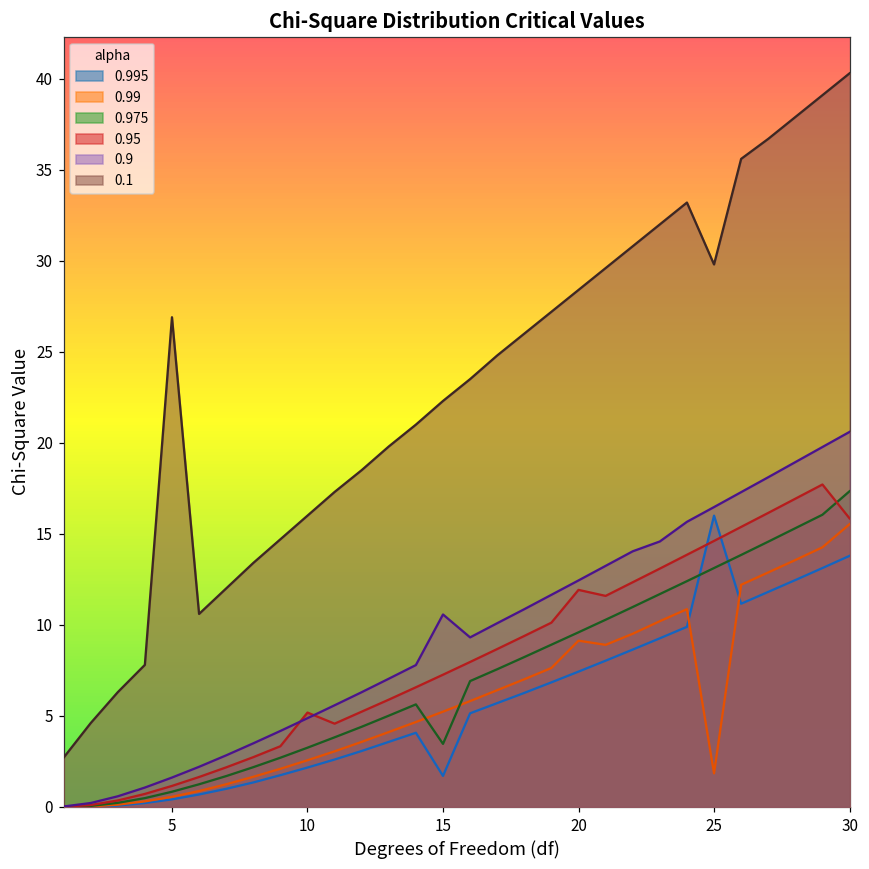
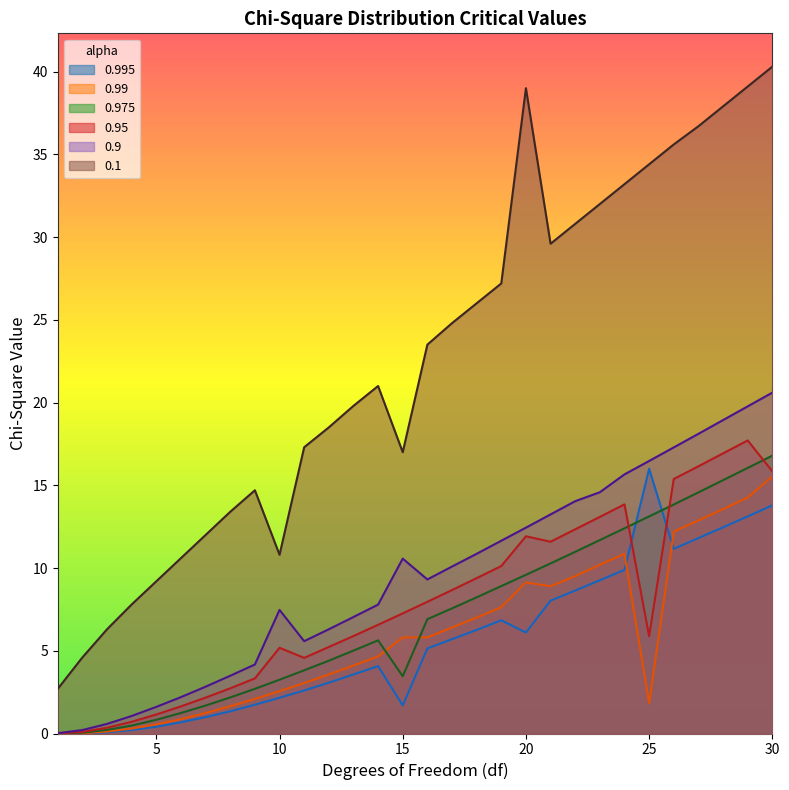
0.1, 5: 26.9 -> 9.2
0.9, 10: 4.9 -> 7.5
0.1, 10: 16.0 -> 10.8
0.99, 15: 5.2 -> 5.8
0.1, 15: 22.3 -> 17.0
0.995, 20: 7.4 -> 6.1
0.1, 20: 28.4 -> 39.0
0.95, 25: 14.6 -> 5.9
0.1, 25: 29.8 -> 34.4
0.975, 30: 17.3 -> 16.8
